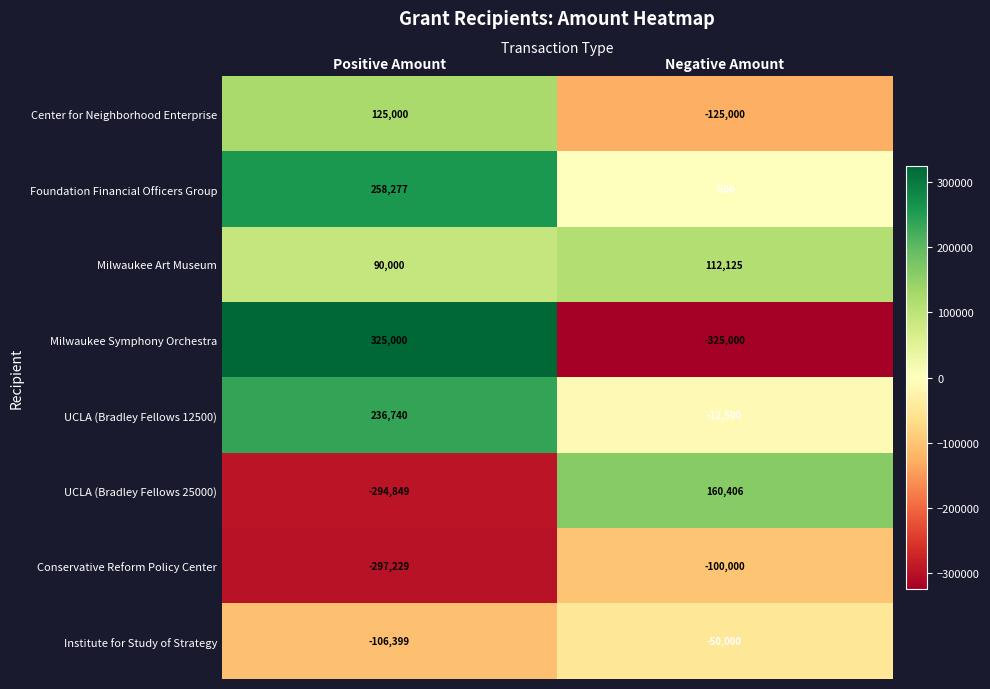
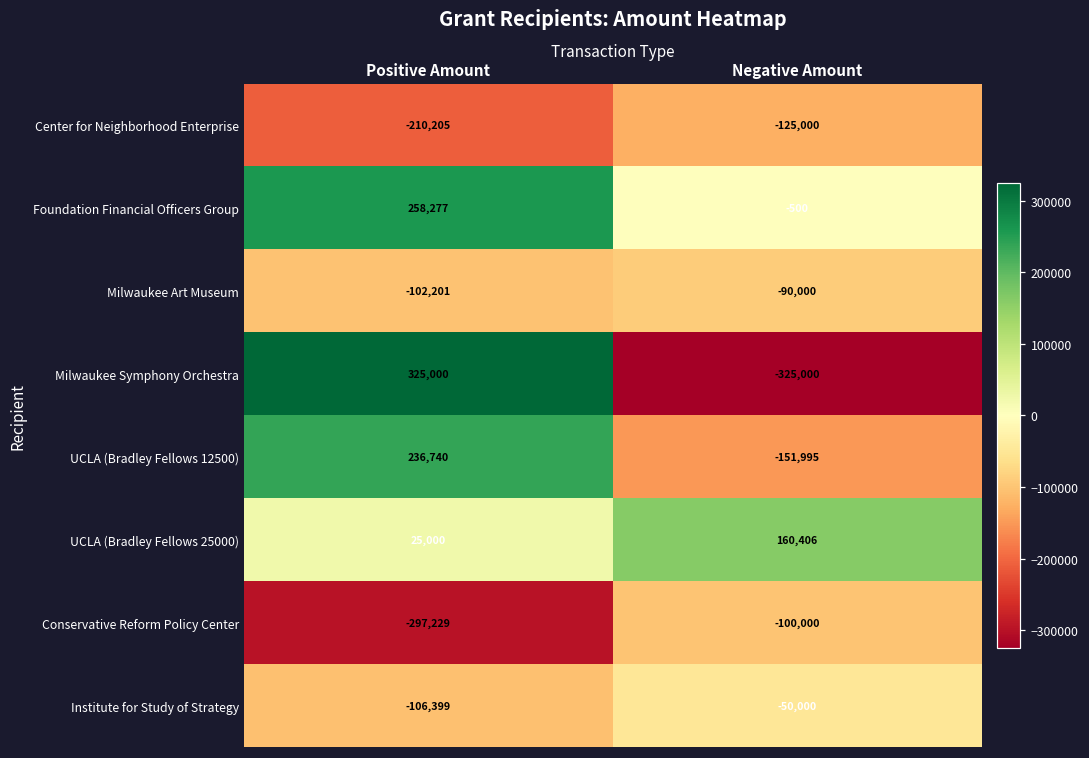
Center for Neighborhood Enterprise, Positive Amount: 125,000 -> -210,205
Milwaukee Art Museum, Positive Amount: 90,000 -> -102,201
Milwaukee Art Museum, Negative Amount: 112,125 -> -90,000
UCLA (Bradley Fellows 12500), Negative Amount: -12,500 -> -151,995
UCLA (Bradley Fellows 25000), Positive Amount: -294,849 -> 25,000
